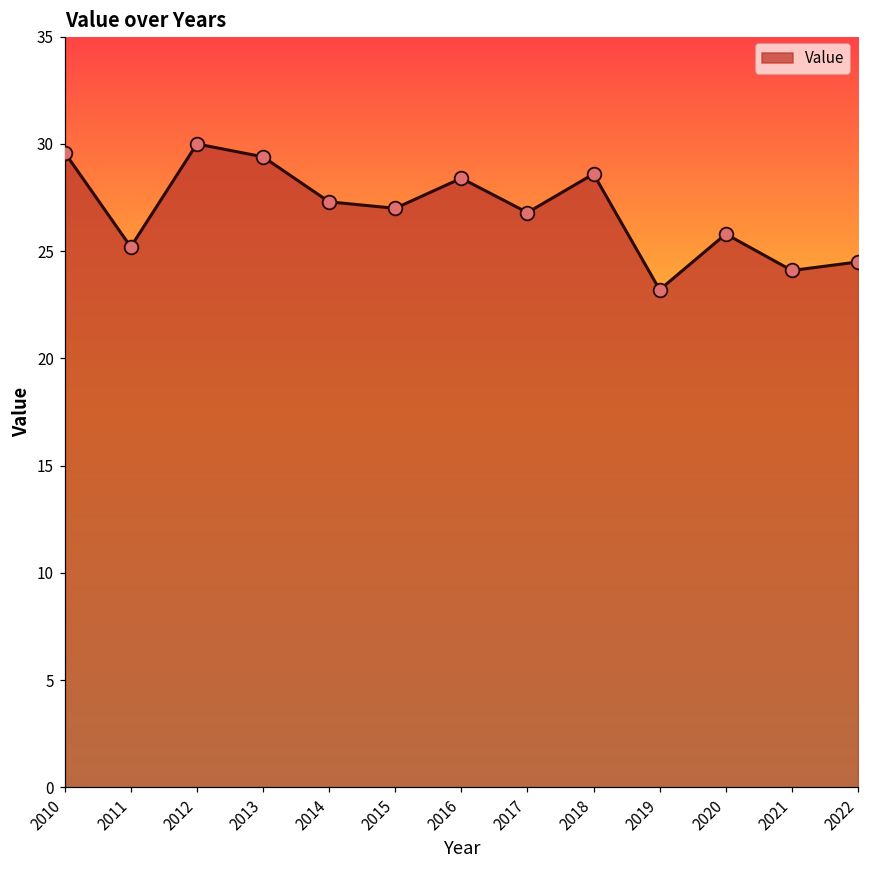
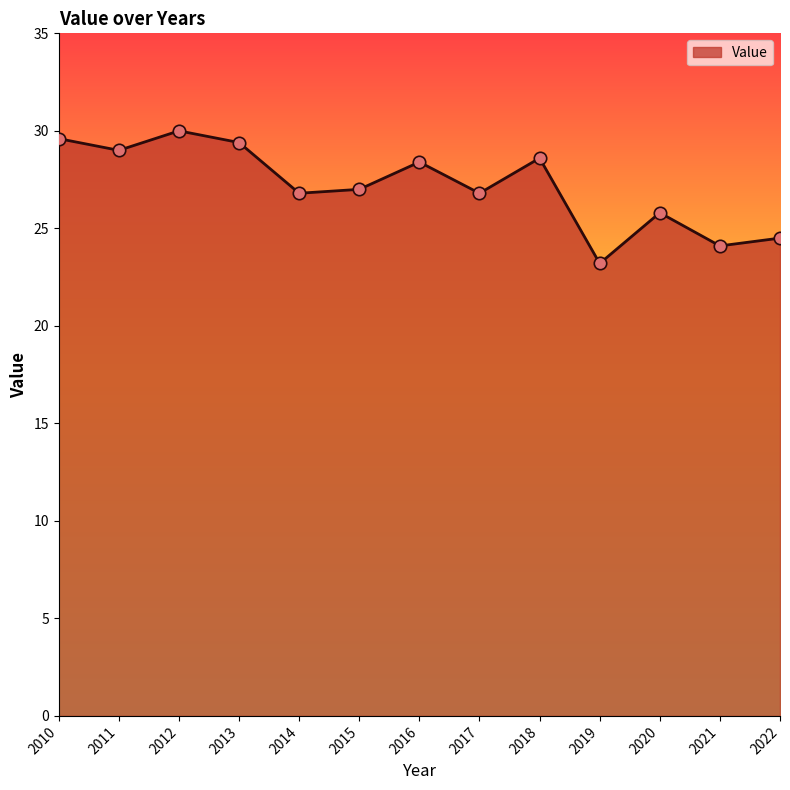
2011: 25.2 -> 29.0
2014: 27.3 -> 26.8
